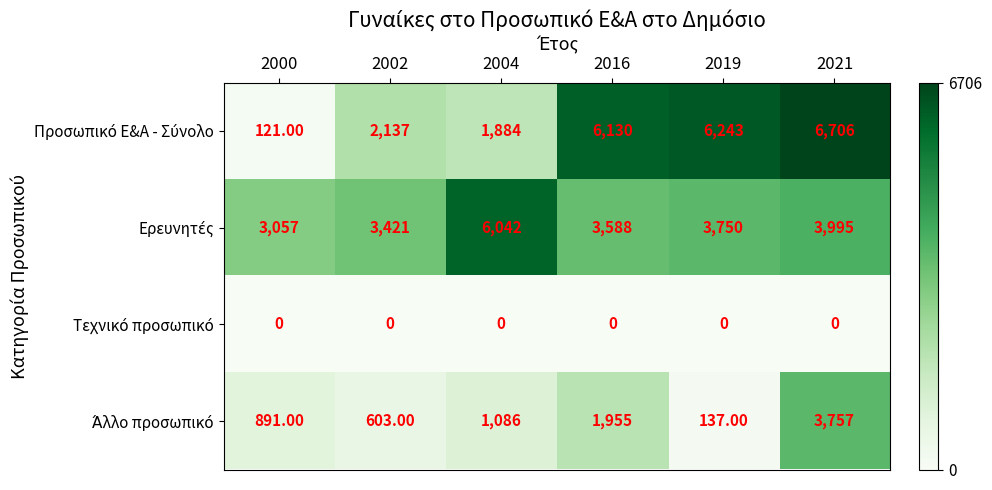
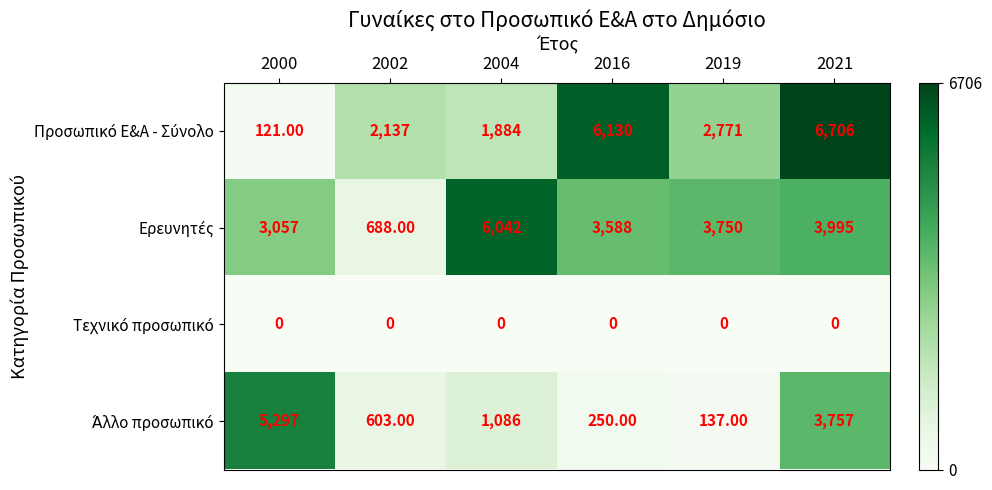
Προσωπικό Ε&Α - Σύνολο, 2019: 6,243 -> 2,771
Ερευνητές, 2002: 3,421 -> 688.00
Άλλο προσωπικό, 2000: 891.00 -> 5,297
Άλλο προσωπικό, 2016: 1,955 -> 250.00
